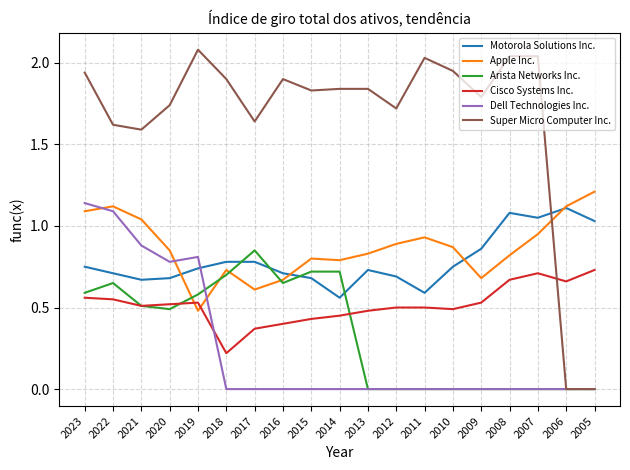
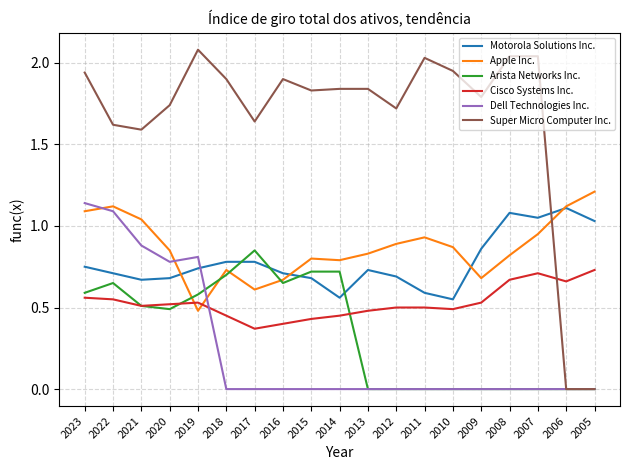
Cisco Systems Inc., 2018: 0.22 -> 0.45
Motorola Solutions Inc., 2010: 0.75 -> 0.55
